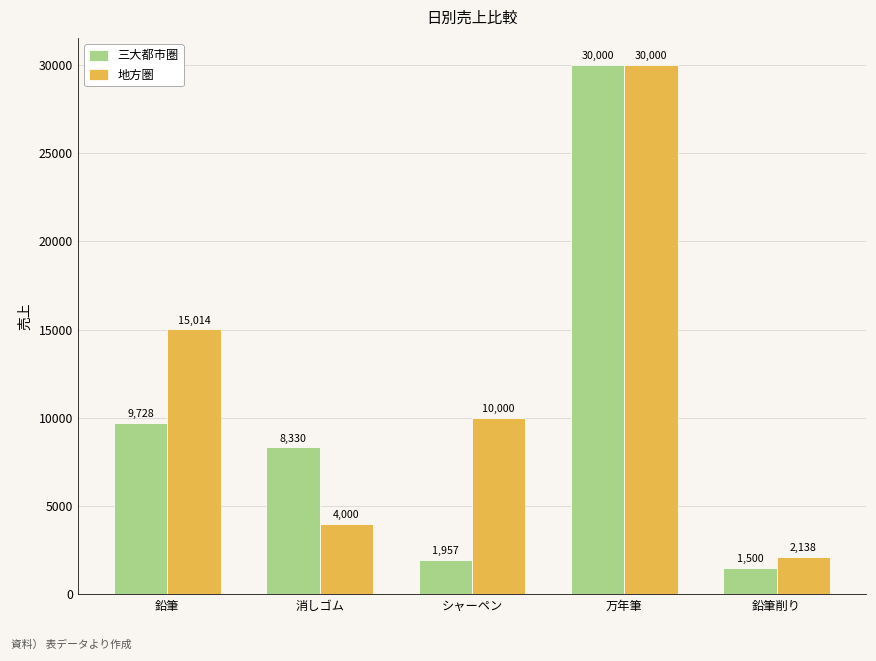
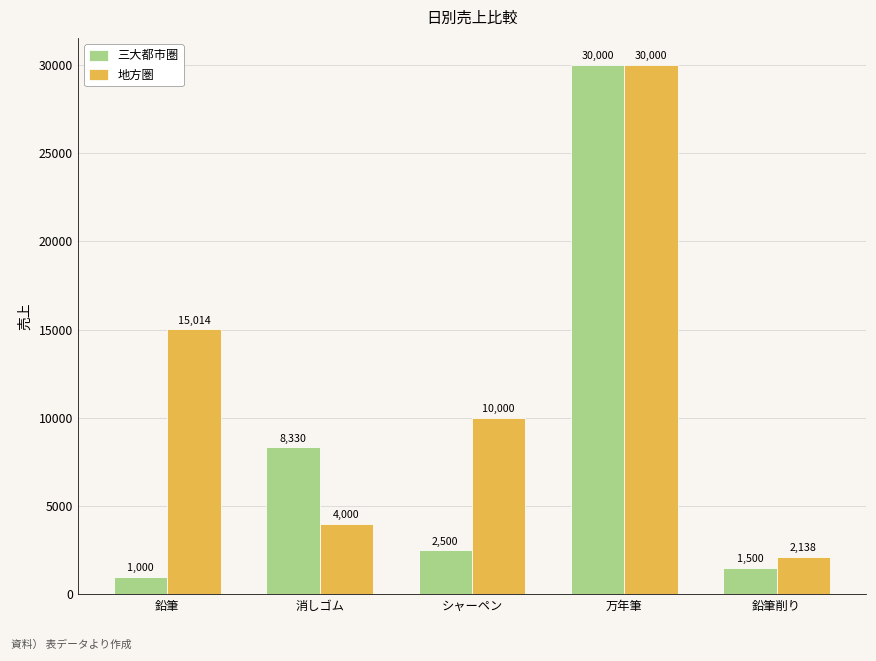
三大都市圏, 鉛筆: 9,728 -> 1,000
三大都市圏, シャーペン: 1,957 -> 2,500
